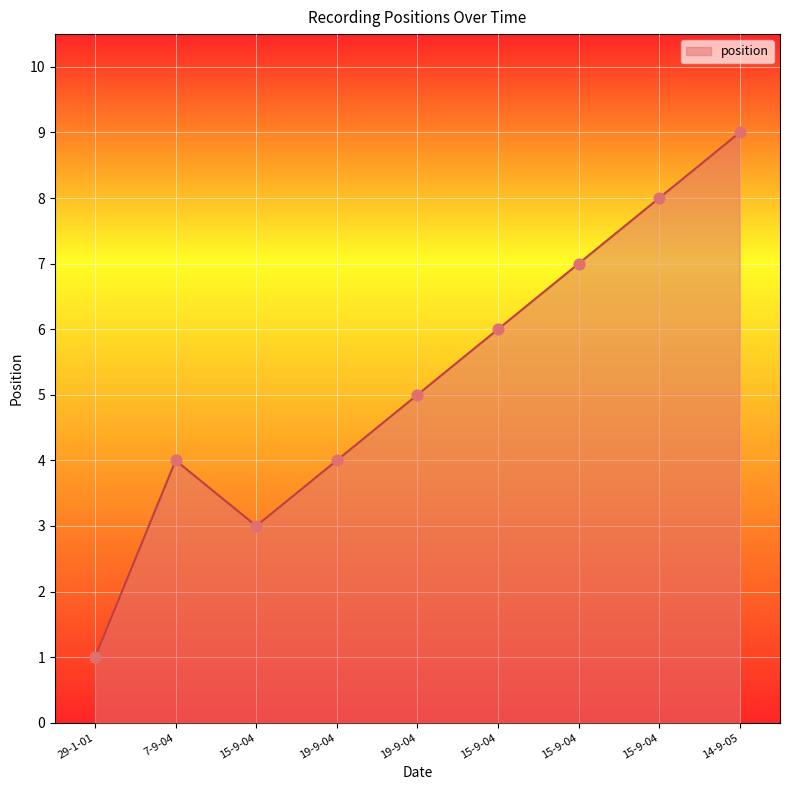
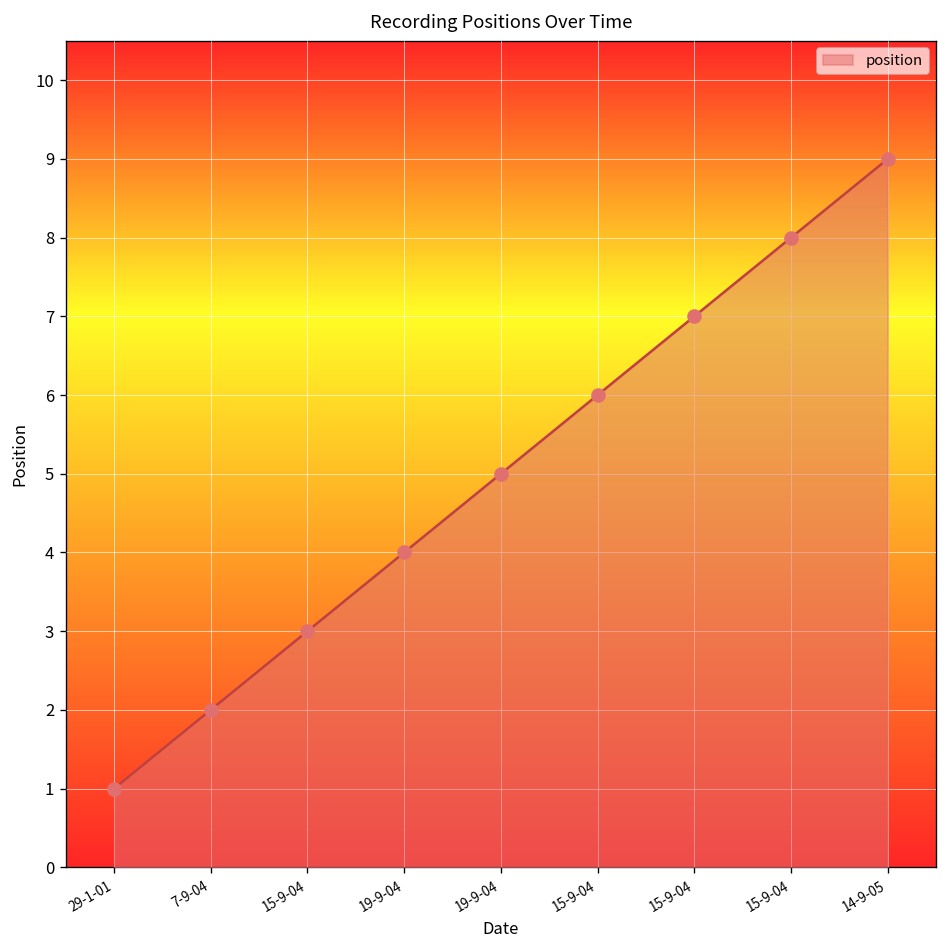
7-9-04: 4 -> 2
